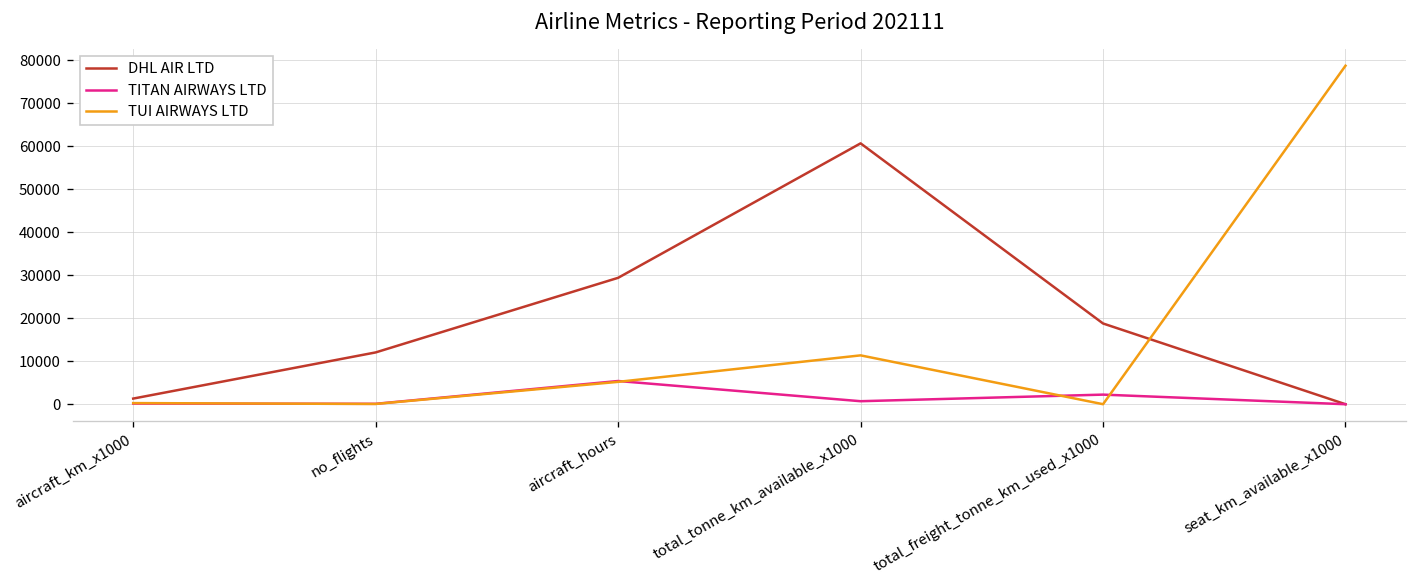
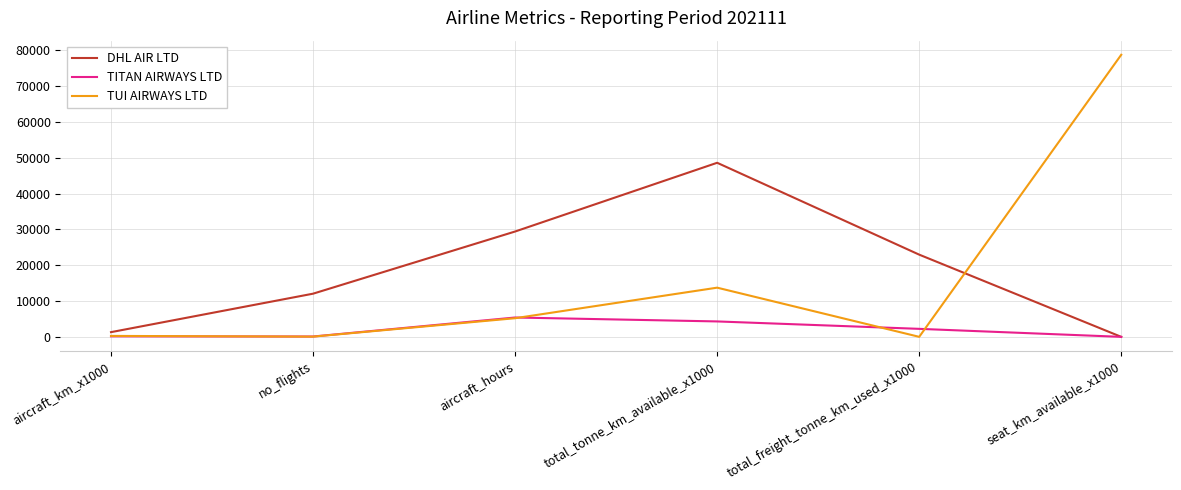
DHL AIR LTD, total_tonne_km_available_x1000: 61000 -> 49000
TITAN AIRWAYS LTD, total_tonne_km_available_x1000: 1000 -> 4000
TUI AIRWAYS LTD, total_tonne_km_available_x1000: 11000 -> 14000
DHL AIR LTD, total_freight_tonne_km_used_x1000: 19000 -> 23000
